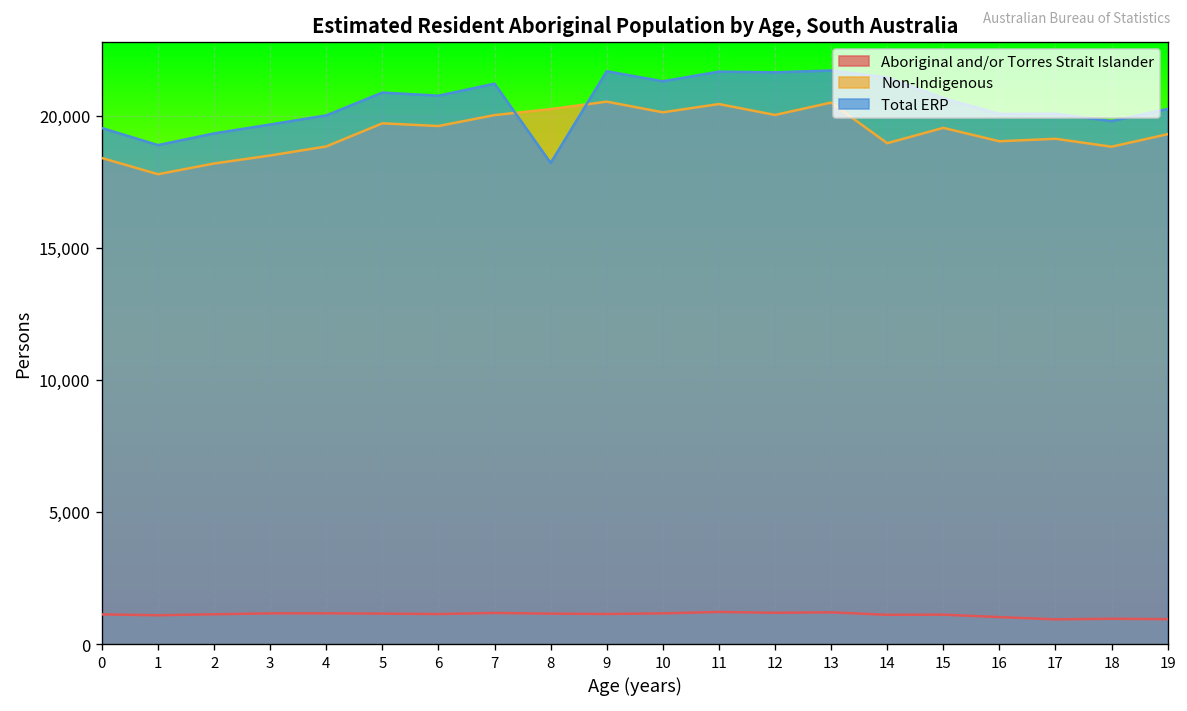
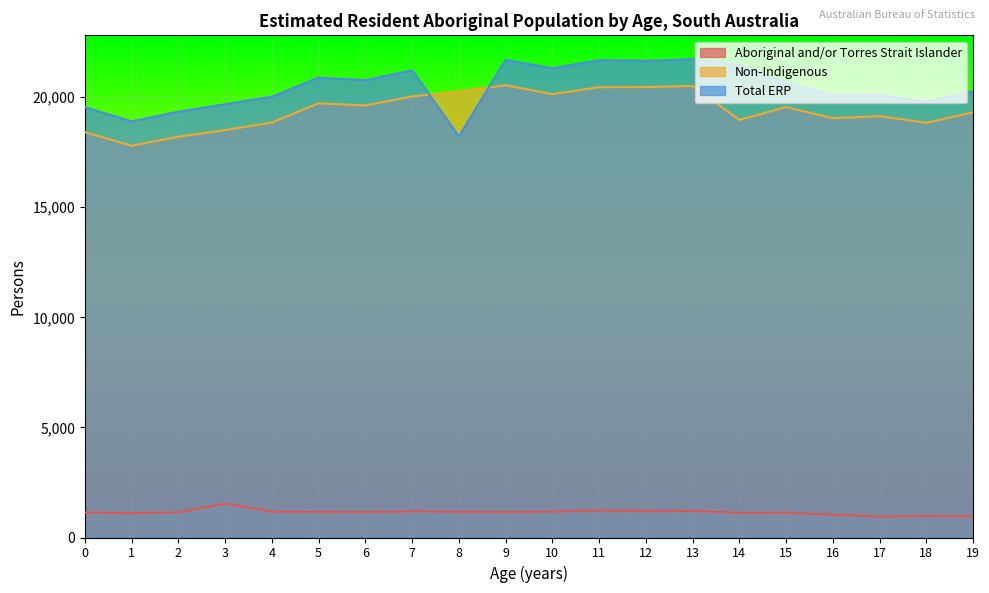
Aboriginal and/or Torres Strait Islander, 3: 1,200 -> 1,500
Non-Indigenous, 12: 20,000 -> 20,500
